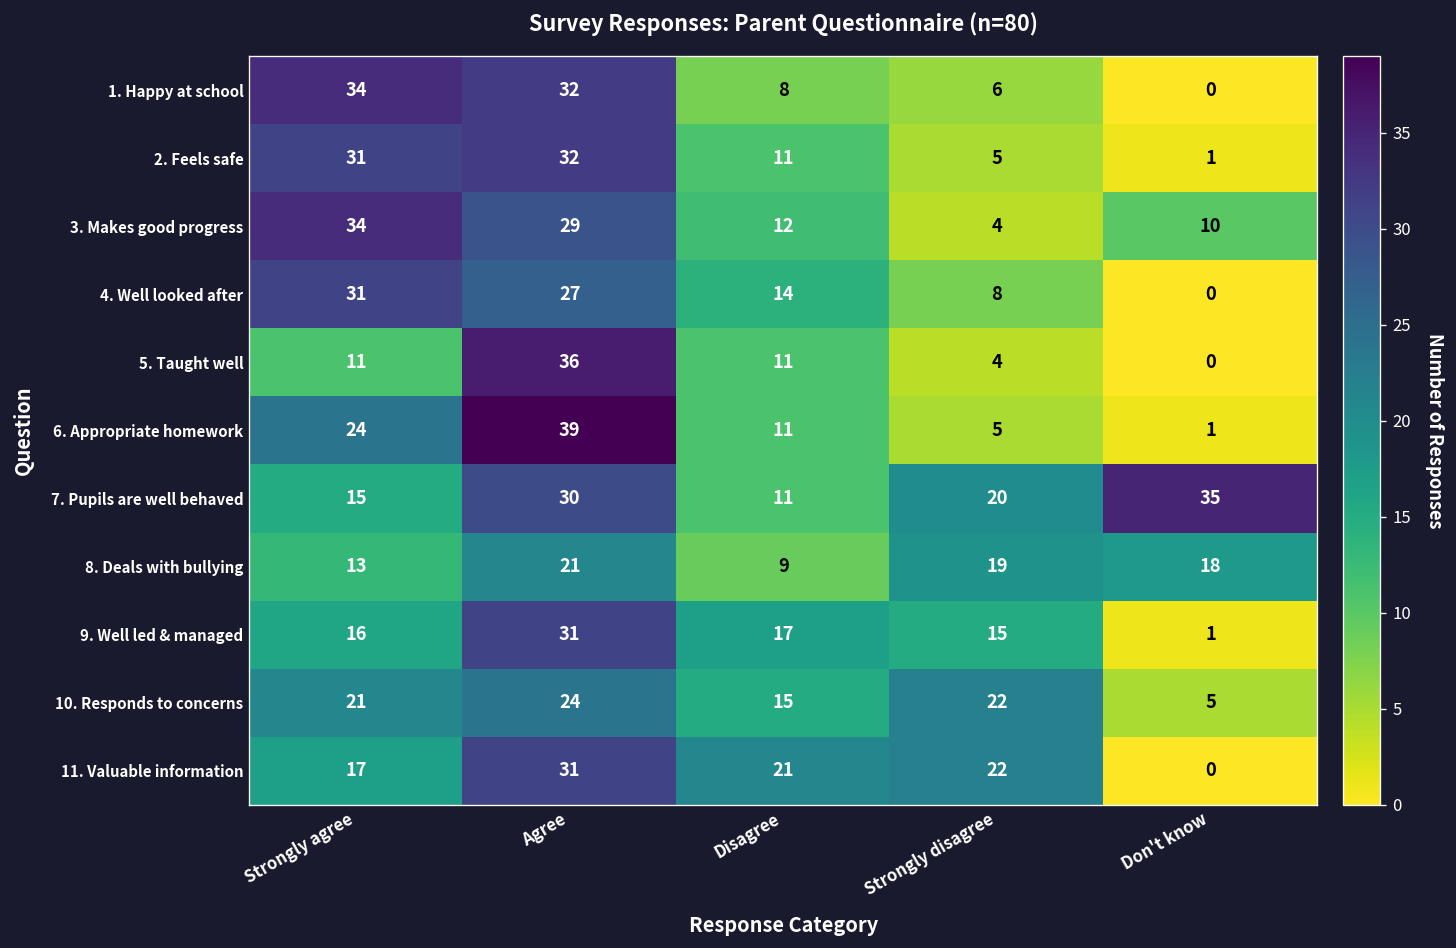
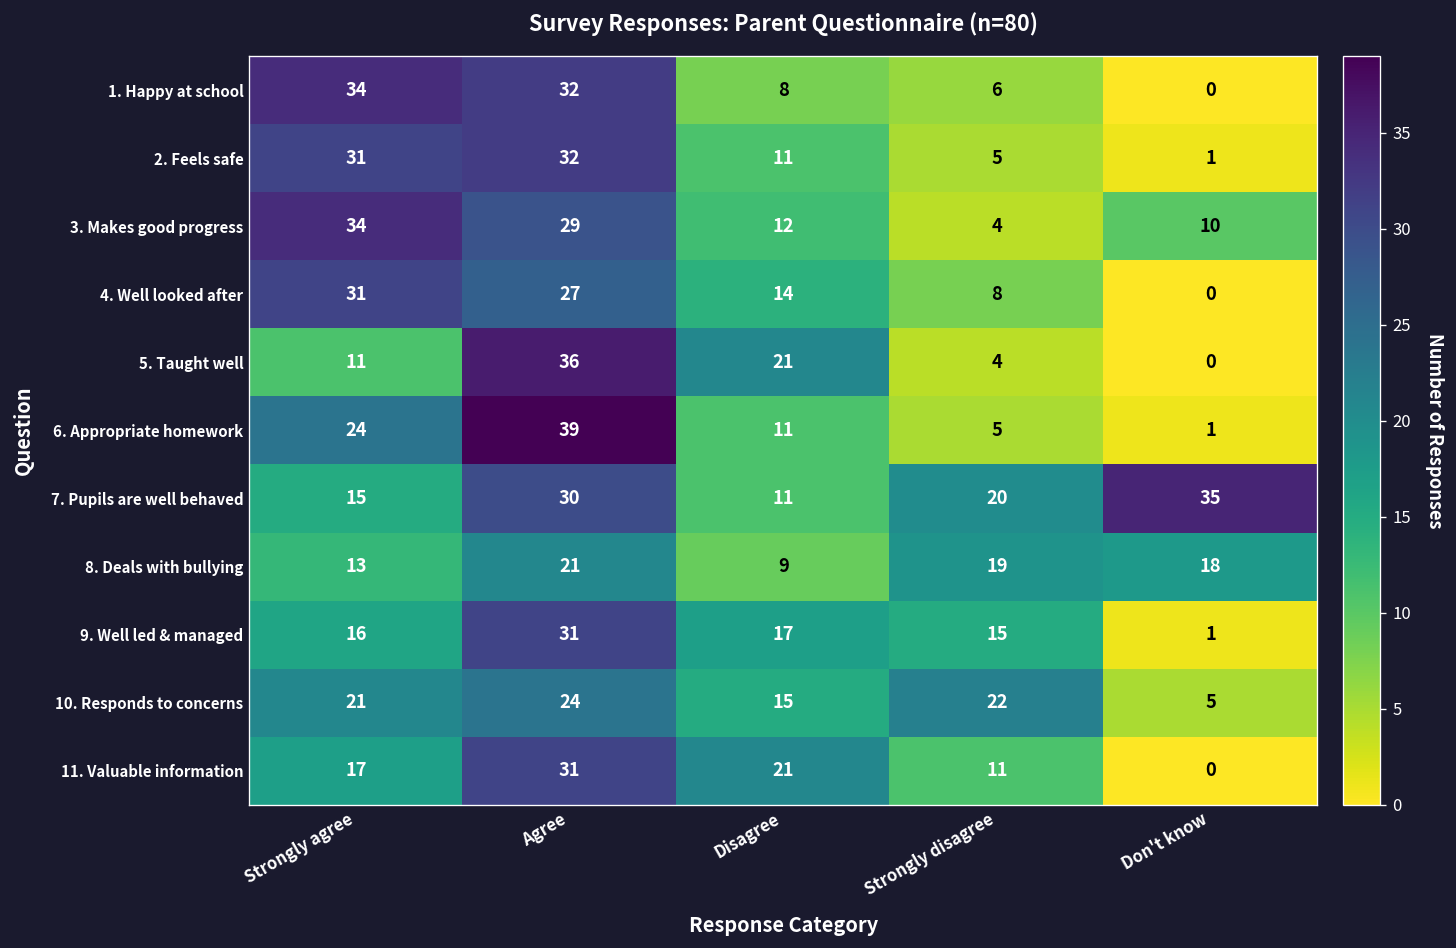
5. Taught well, Disagree: 11 -> 21
11. Valuable information, Strongly disagree: 22 -> 11
